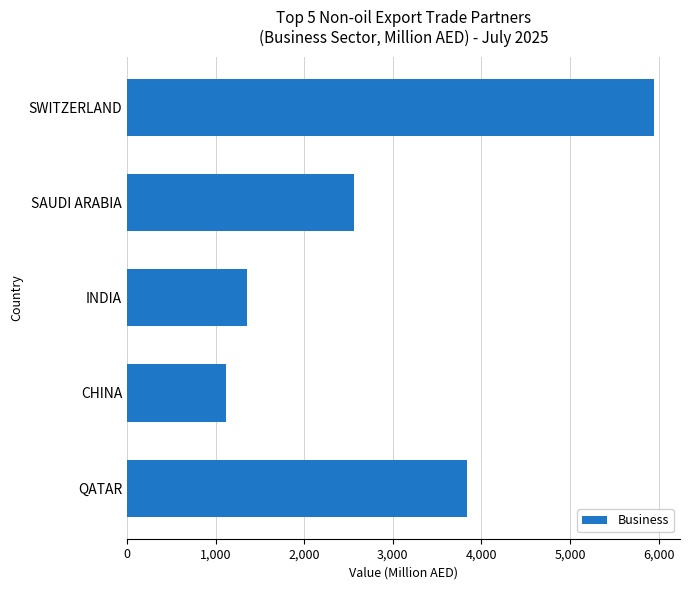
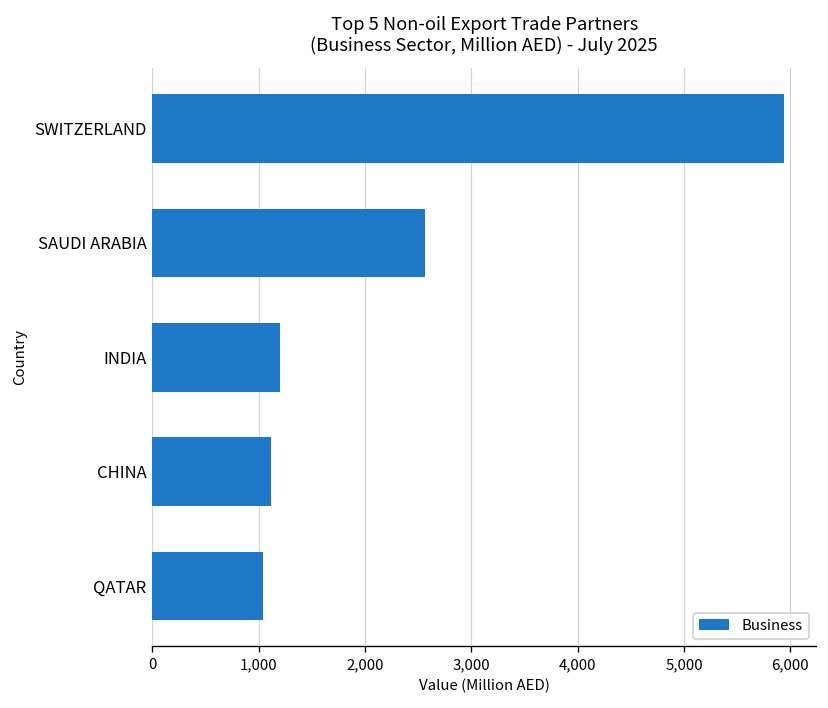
INDIA: 1,400 -> 1,200
QATAR: 3,800 -> 1,000
